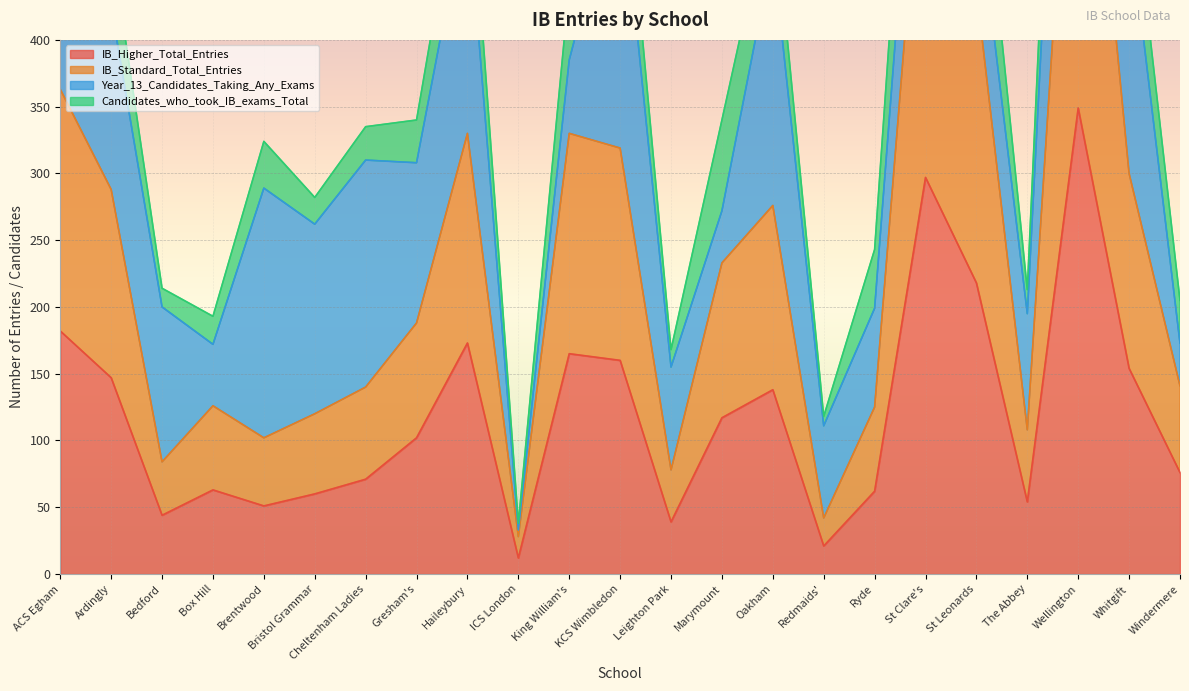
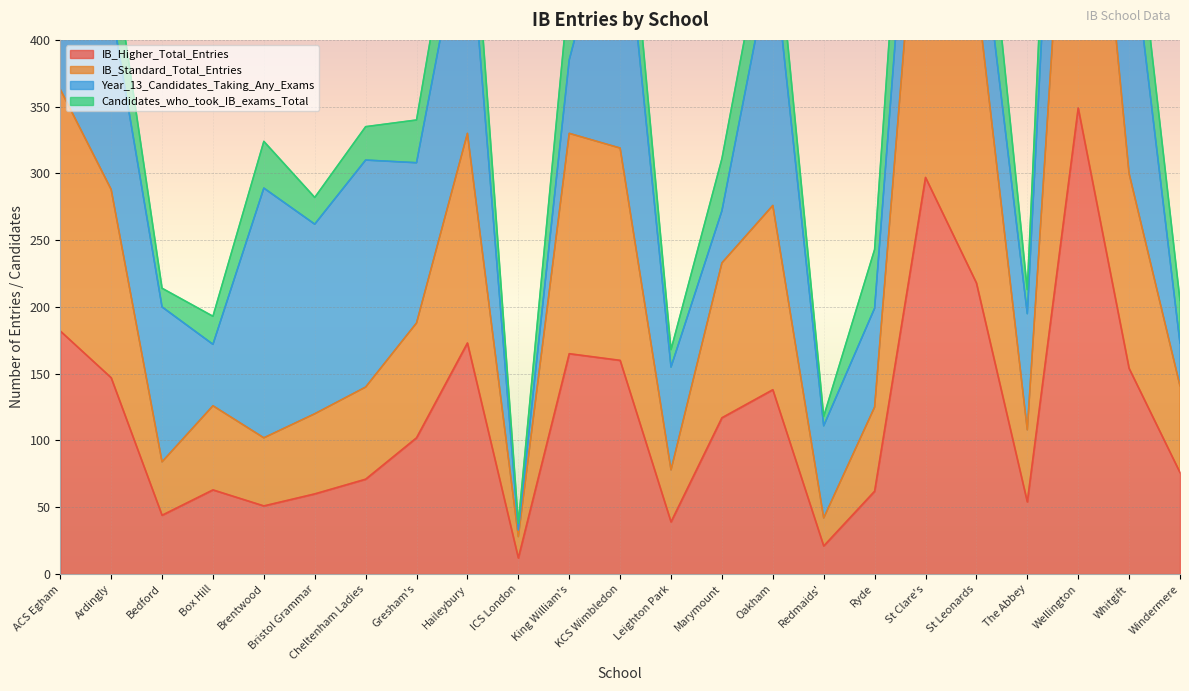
Candidates_who_took_IB_exams_Total, Marymount: 68 -> 39
